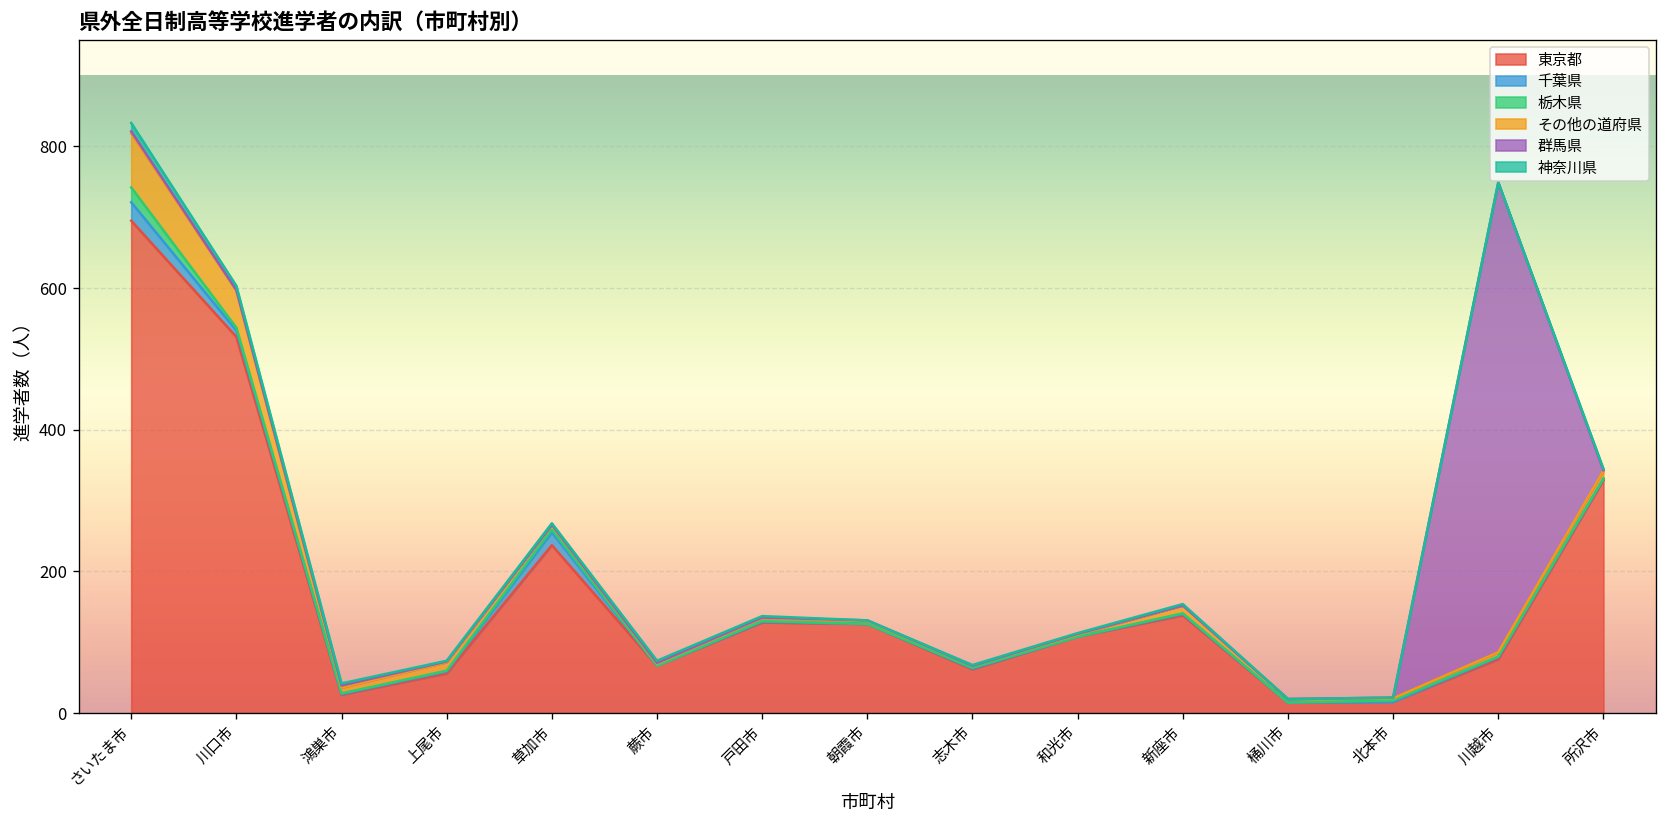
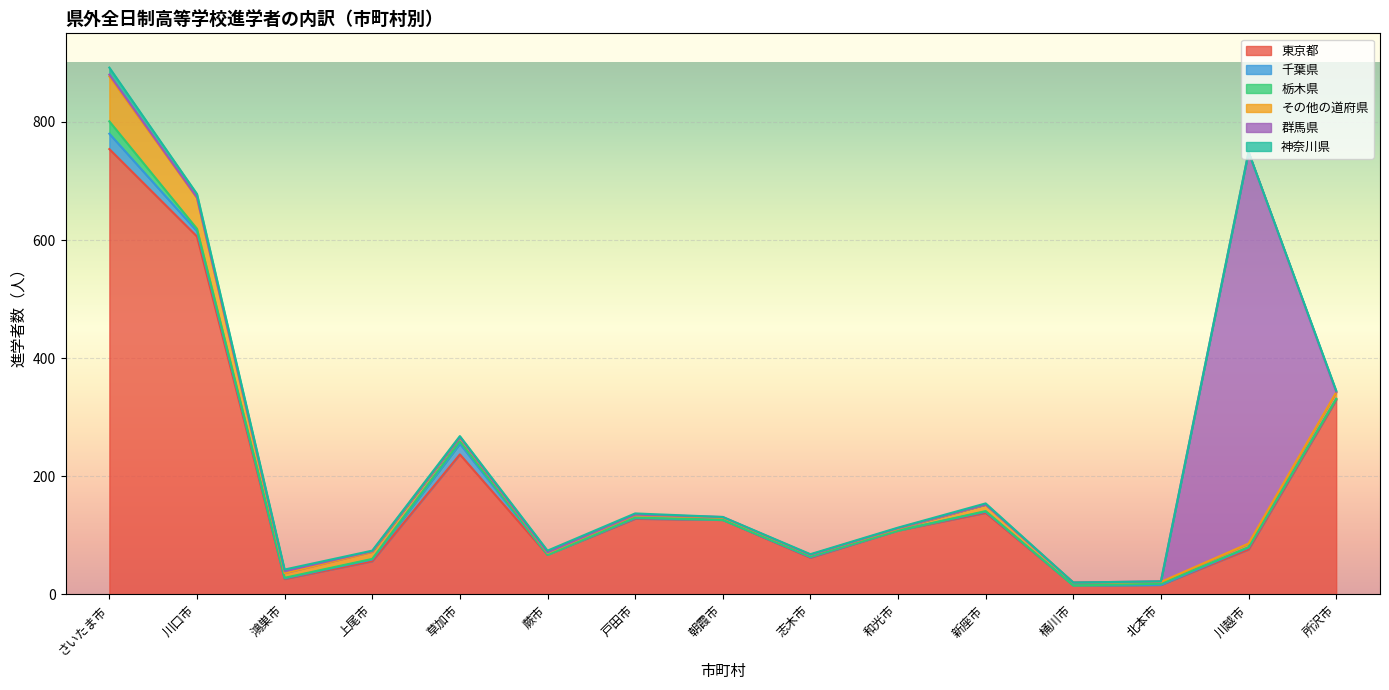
東京都, さいたま市: 700 -> 750
東京都, 川口市: 530 -> 610
